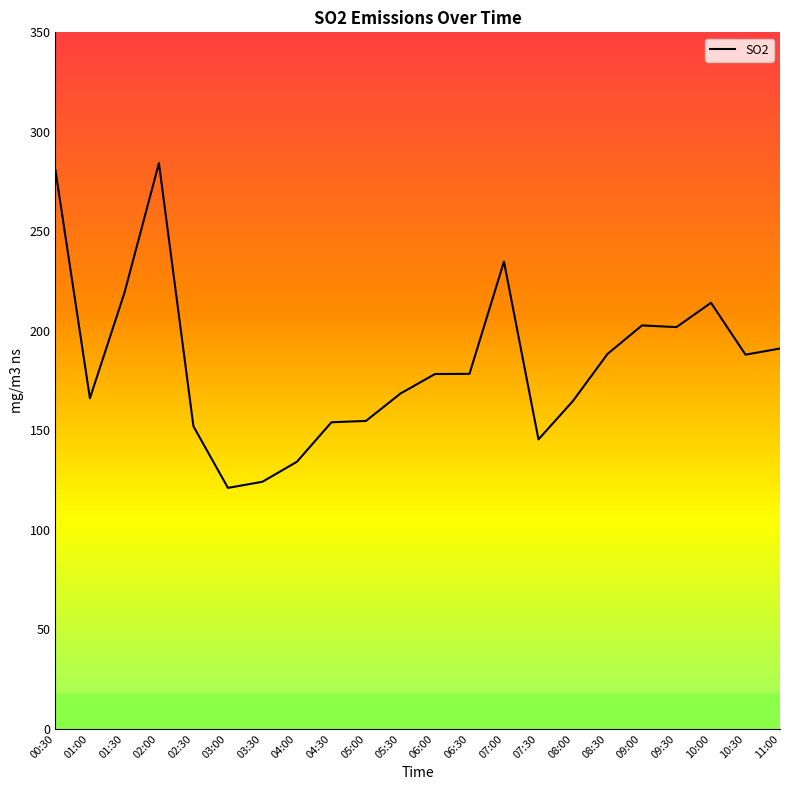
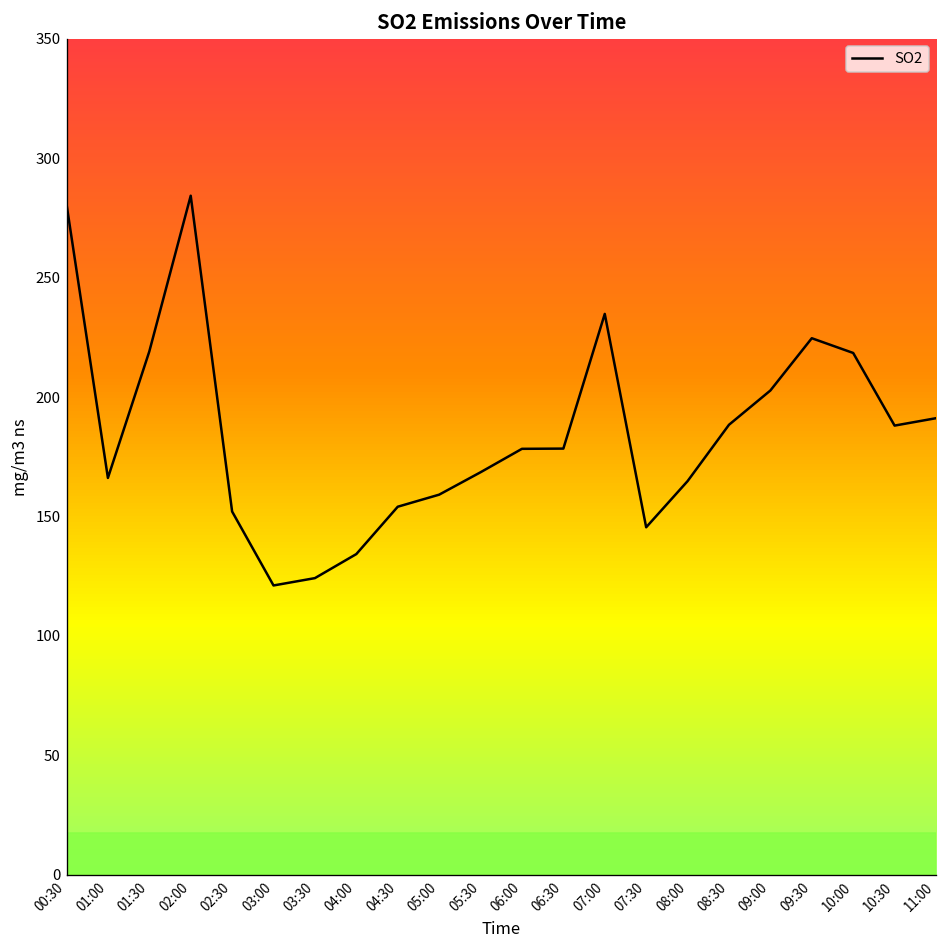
05:00: 155 -> 159
09:30: 202 -> 225
10:00: 214 -> 218
